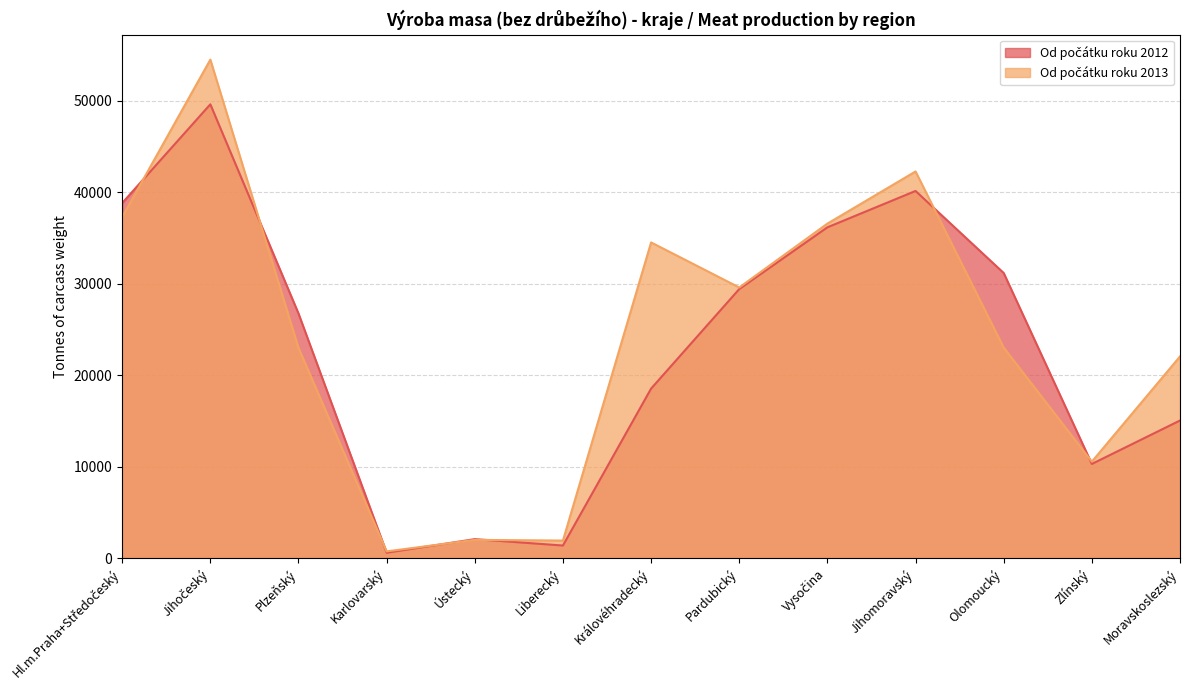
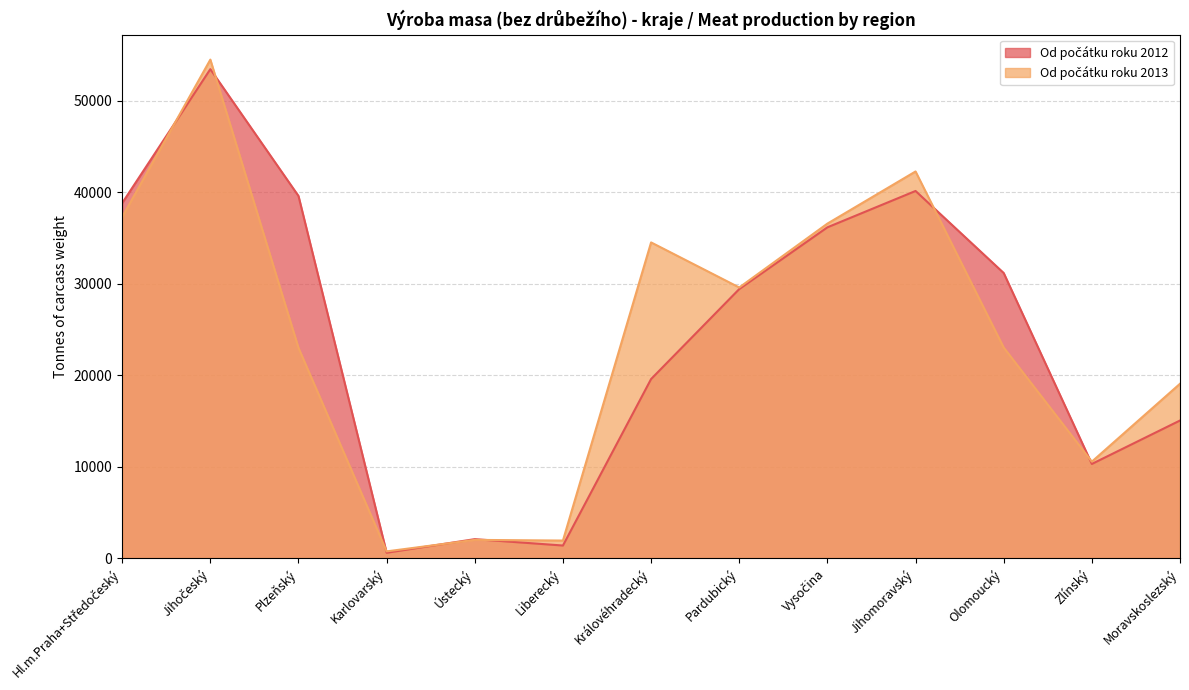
Od počátku roku 2012, Jihočeský: 50000 -> 53000
Od počátku roku 2012, Plzeňský: 27000 -> 40000
Od počátku roku 2012, Královéhradecký: 19000 -> 20000
Od počátku roku 2013, Moravskoslezský: 22000 -> 19000
